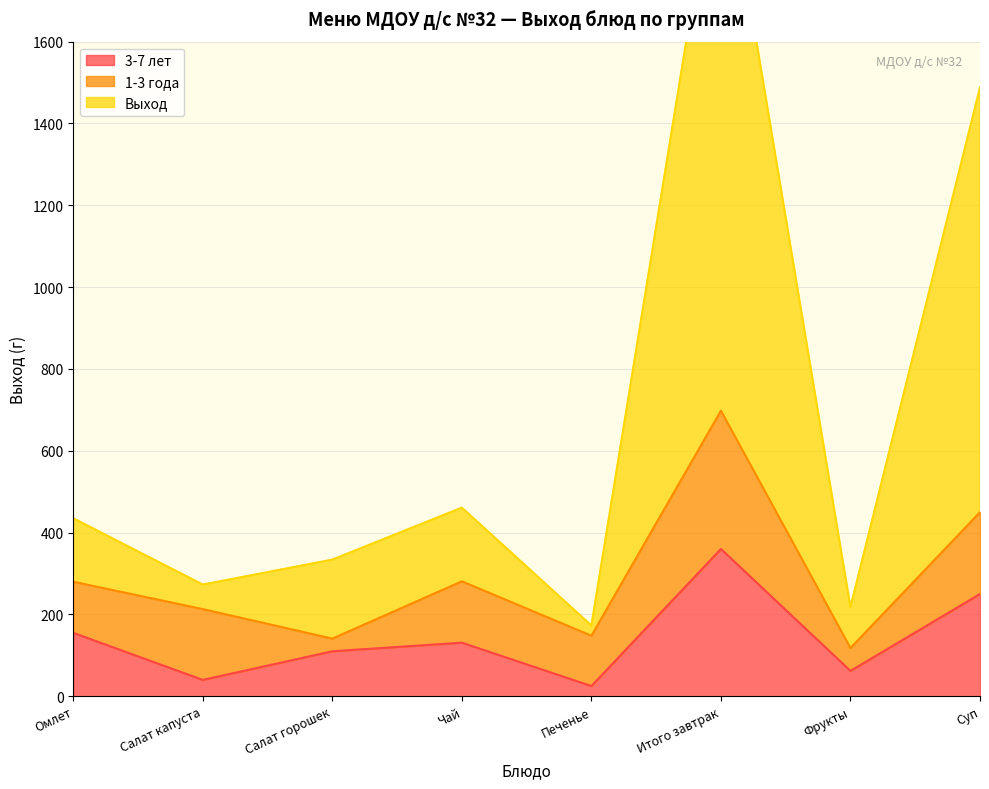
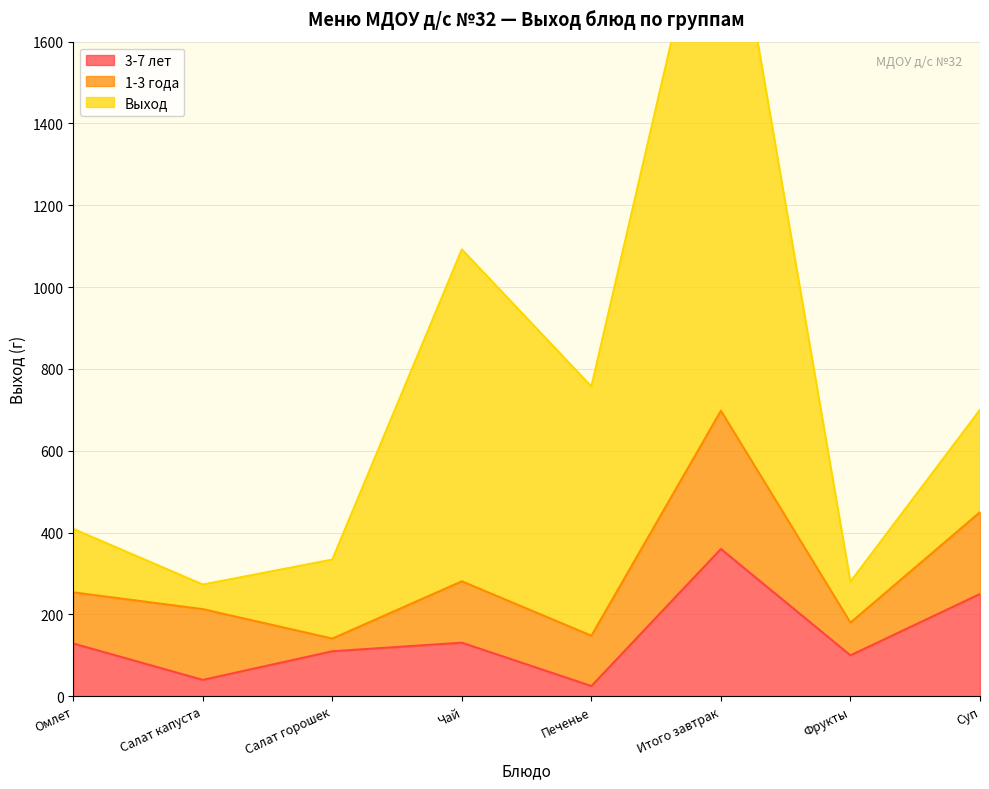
3-7 лет, Омлет: 160 -> 130
Выход, Чай: 180 -> 810
Выход, Печенье: 30 -> 610
3-7 лет, Фрукты: 60 -> 100
1-3 года, Фрукты: 60 -> 80
Выход, Суп: 1040 -> 250
